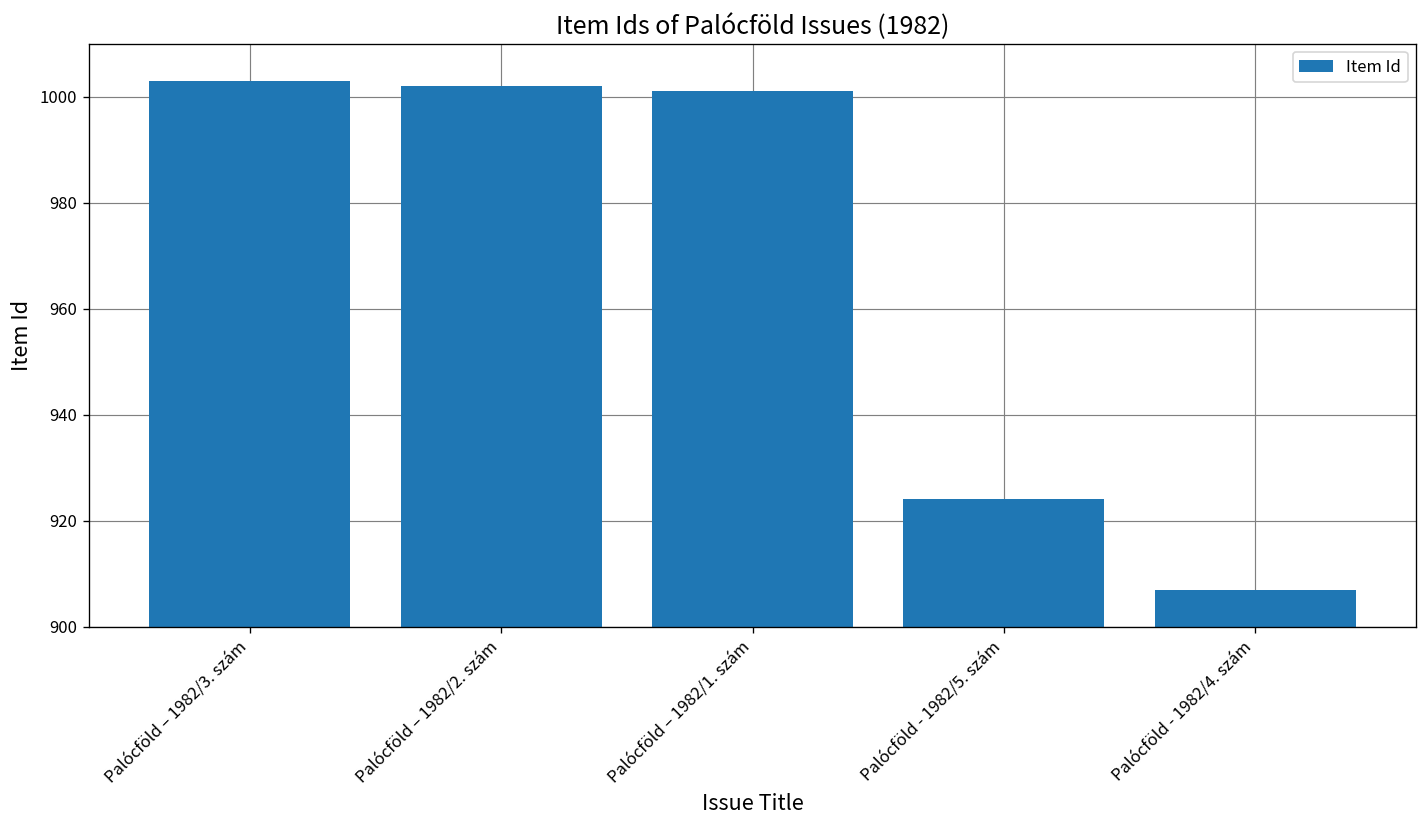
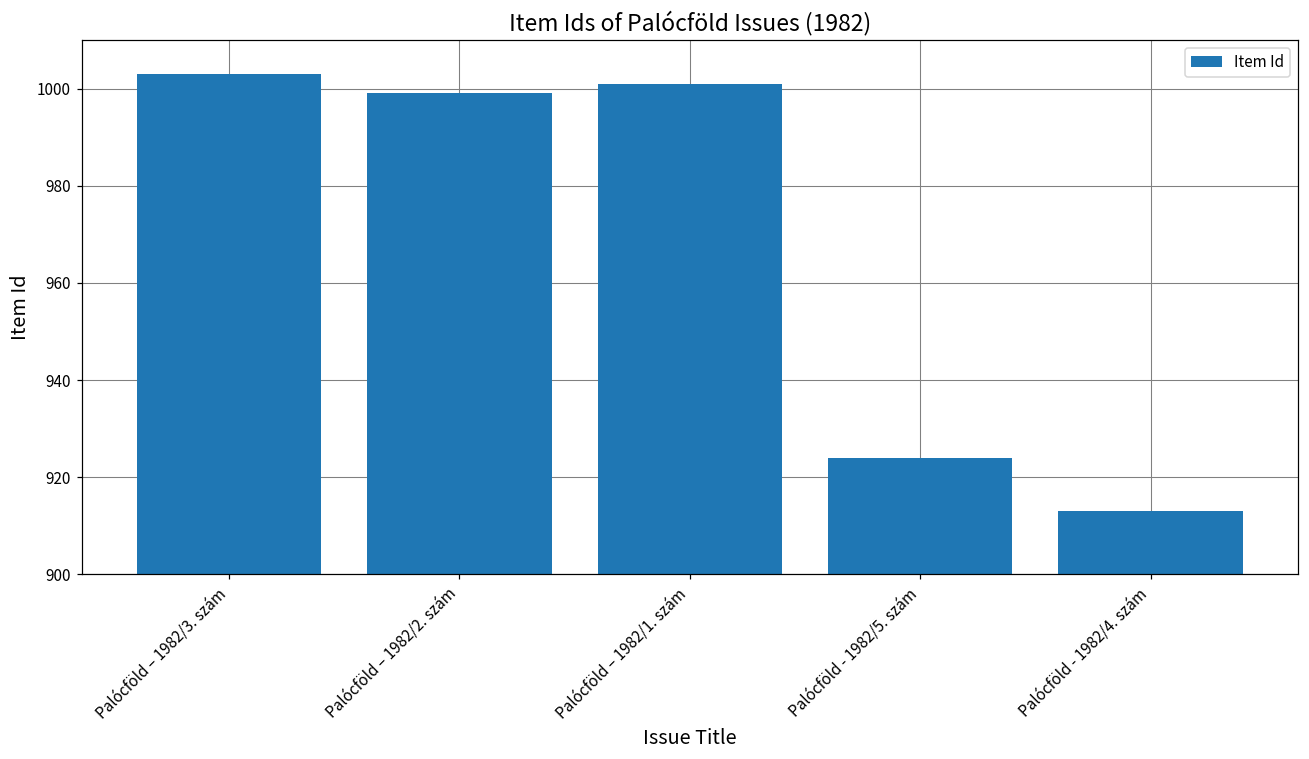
Palócföld – 1982/2. szám: 1002 -> 999
Palócföld - 1982/4. szám: 907 -> 913
